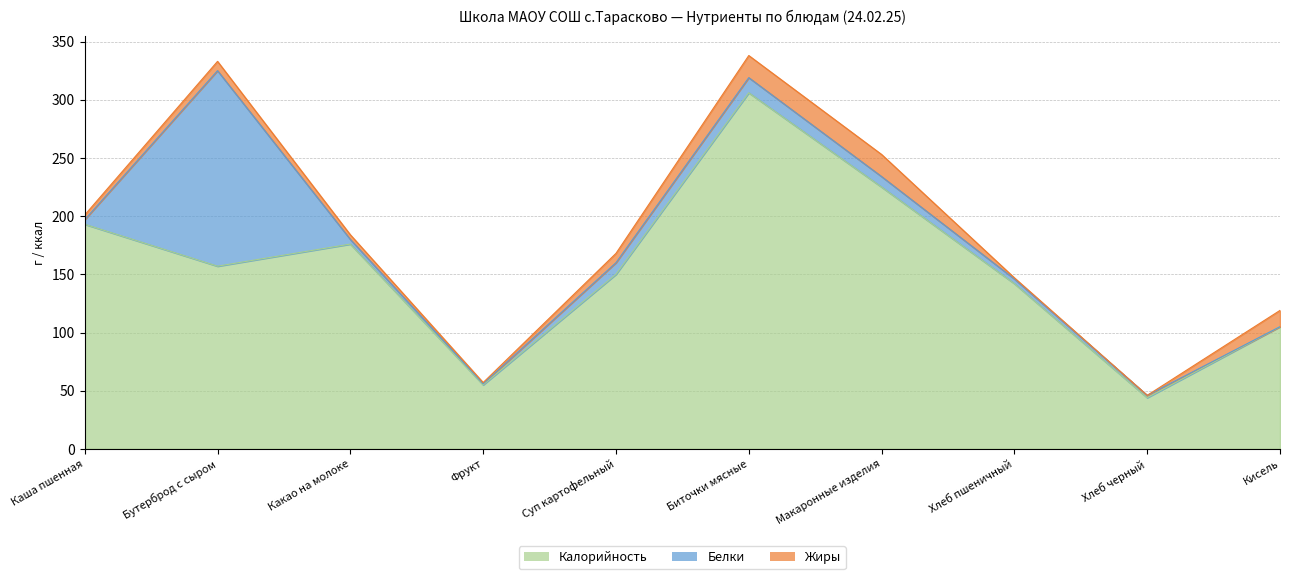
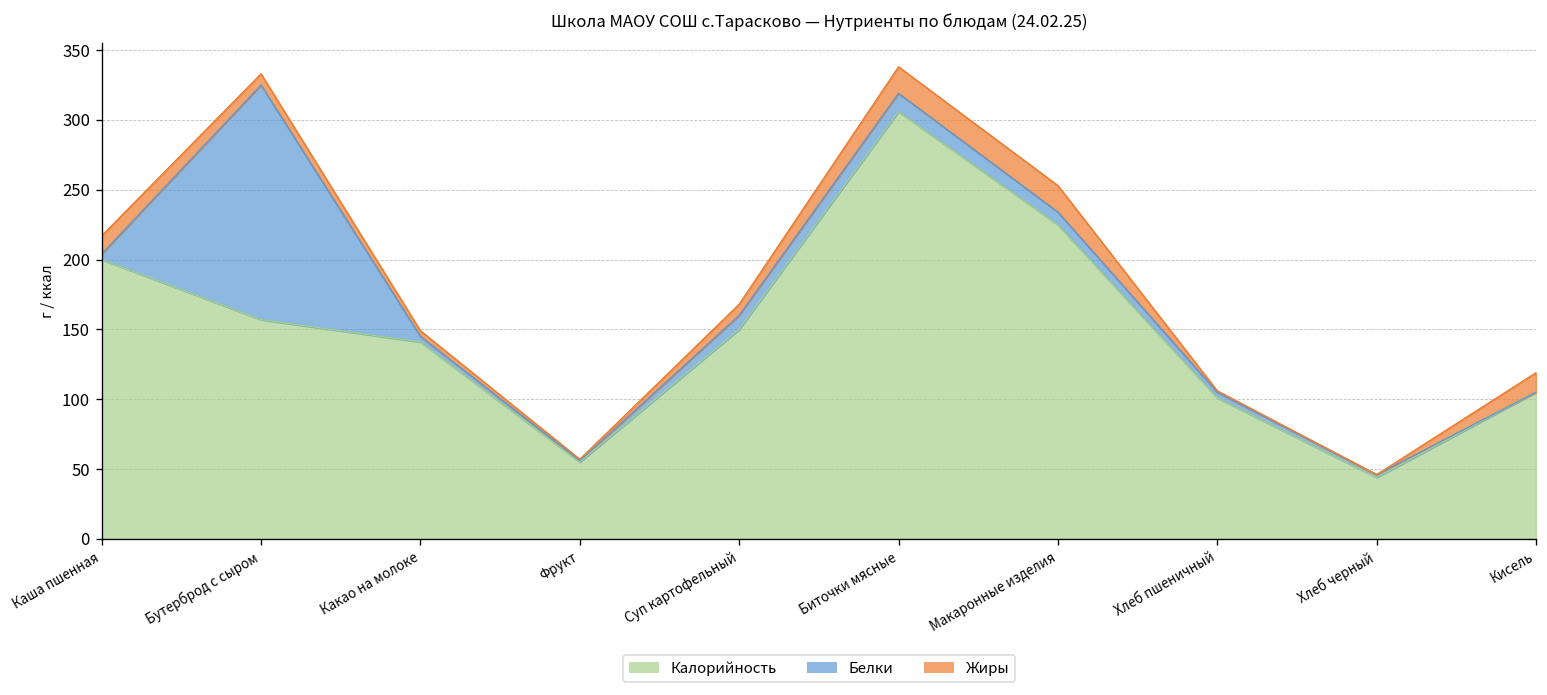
Калорийность, Каша пшенная: 193 -> 200
Жиры, Каша пшенная: 4 -> 13
Калорийность, Какао на молоке: 176 -> 141
Калорийность, Хлеб пшеничный: 142 -> 101
